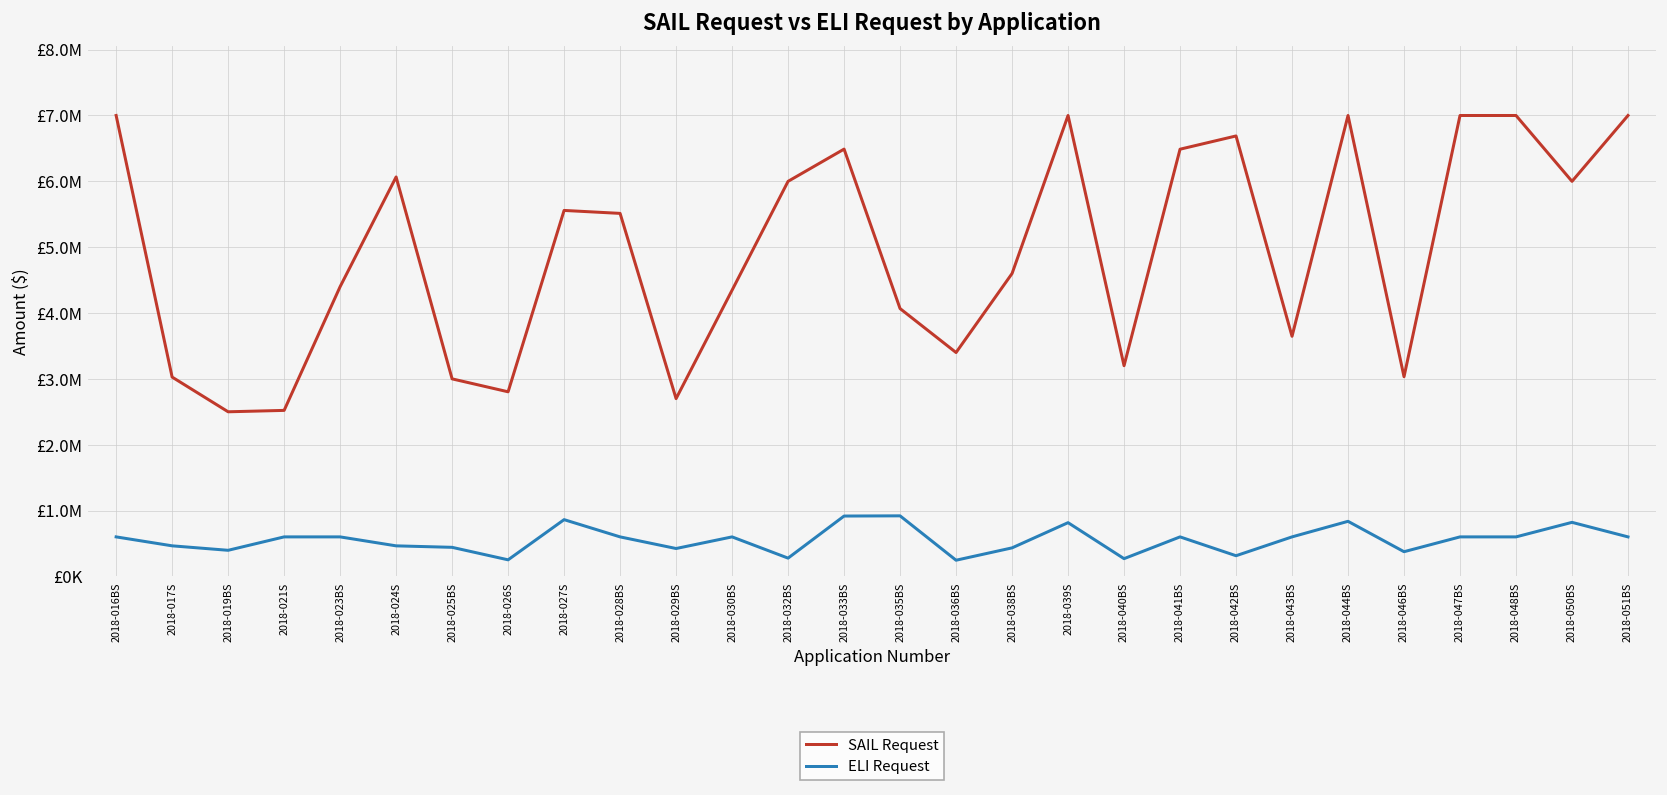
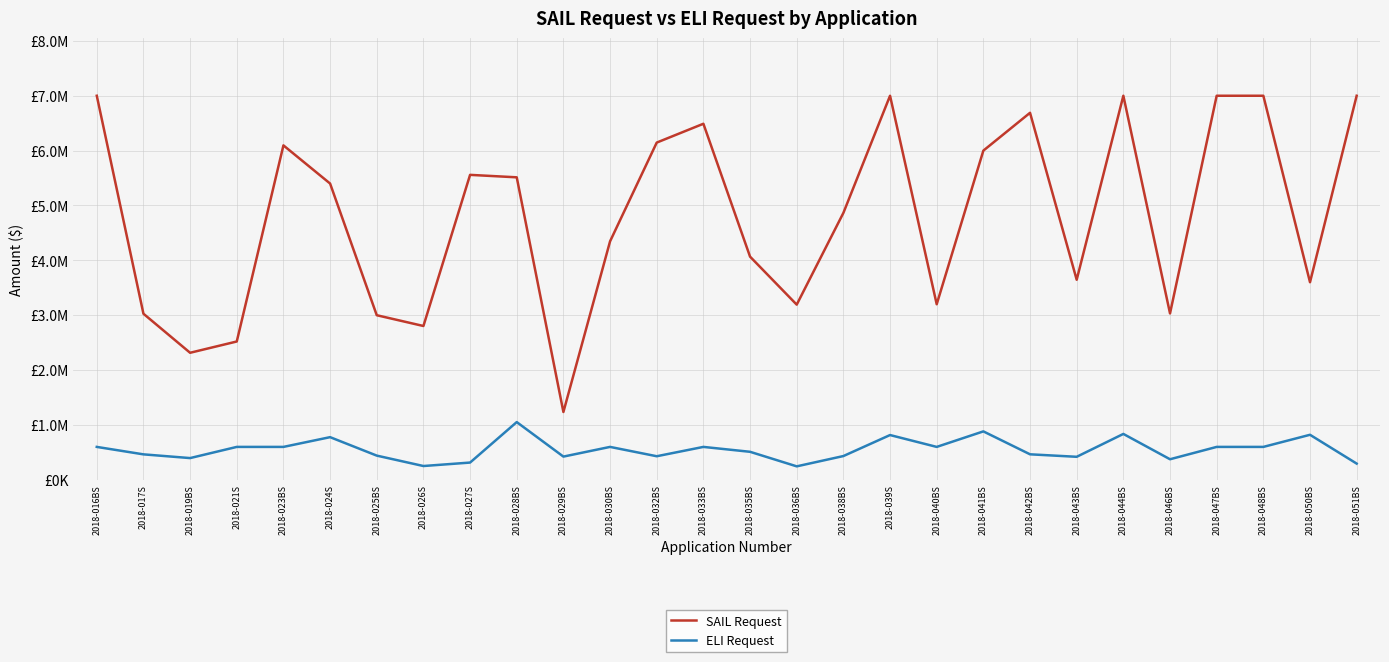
SAIL Request, 2018-019BS: £2500000 -> £2300000
SAIL Request, 2018-023BS: £4400000 -> £6100000
SAIL Request, 2018-024S: £6100000 -> £5400000
ELI Request, 2018-024S: £500000 -> £800000
ELI Request, 2018-027S: £900000 -> £300000
ELI Request, 2018-028BS: £600000 -> £1100000
SAIL Request, 2018-029BS: £2700000 -> £1200000
SAIL Request, 2018-032BS: £6000000 -> £6100000
ELI Request, 2018-032BS: £300000 -> £400000
ELI Request, 2018-033BS: £900000 -> £600000
ELI Request, 2018-035BS: £900000 -> £500000
SAIL Request, 2018-036BS: £3400000 -> £3200000
SAIL Request, 2018-038BS: £4600000 -> £4900000
ELI Request, 2018-040BS: £300000 -> £600000
SAIL Request, 2018-041BS: £6500000 -> £6000000
ELI Request, 2018-041BS: £600000 -> £900000
ELI Request, 2018-042BS: £300000 -> £500000
ELI Request, 2018-043BS: £600000 -> £400000
SAIL Request, 2018-050BS: £6000000 -> £3600000
ELI Request, 2018-051BS: £600000 -> £300000
